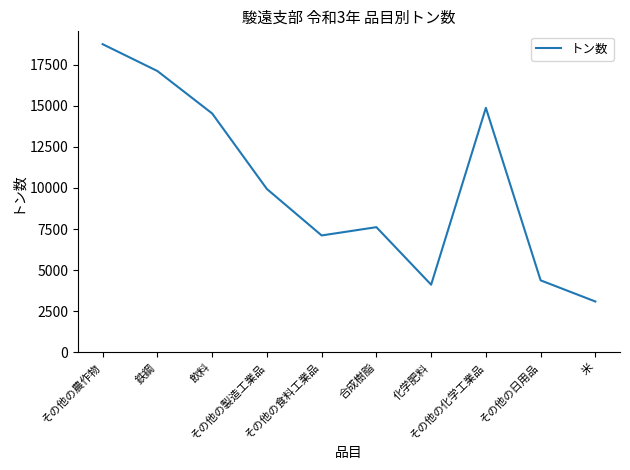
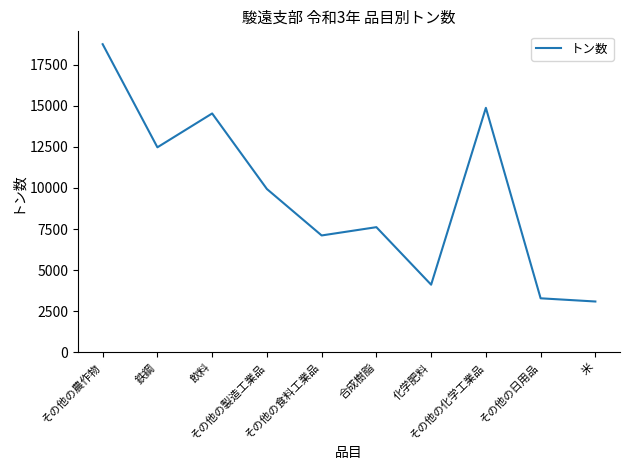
鉄鋼: 17100 -> 12500
その他の日用品: 4400 -> 3300
